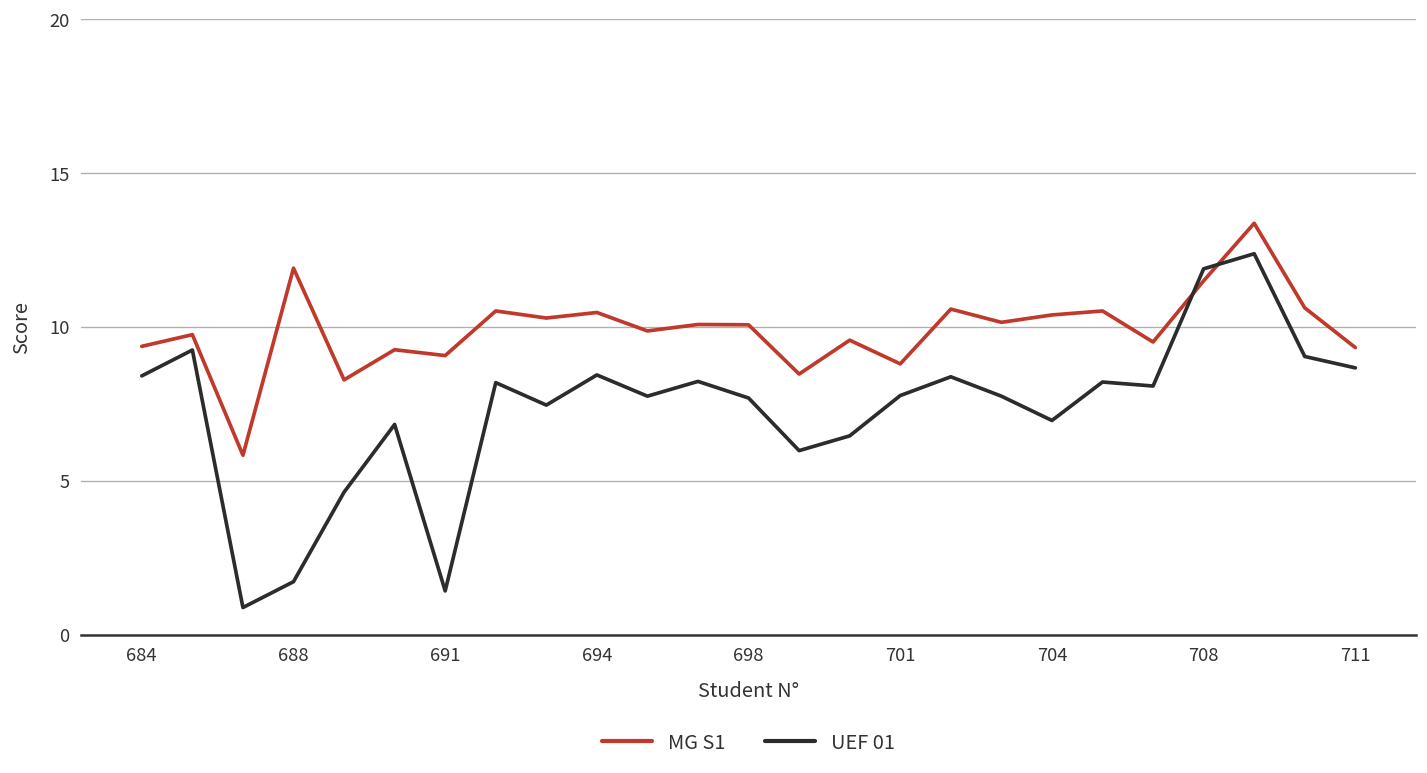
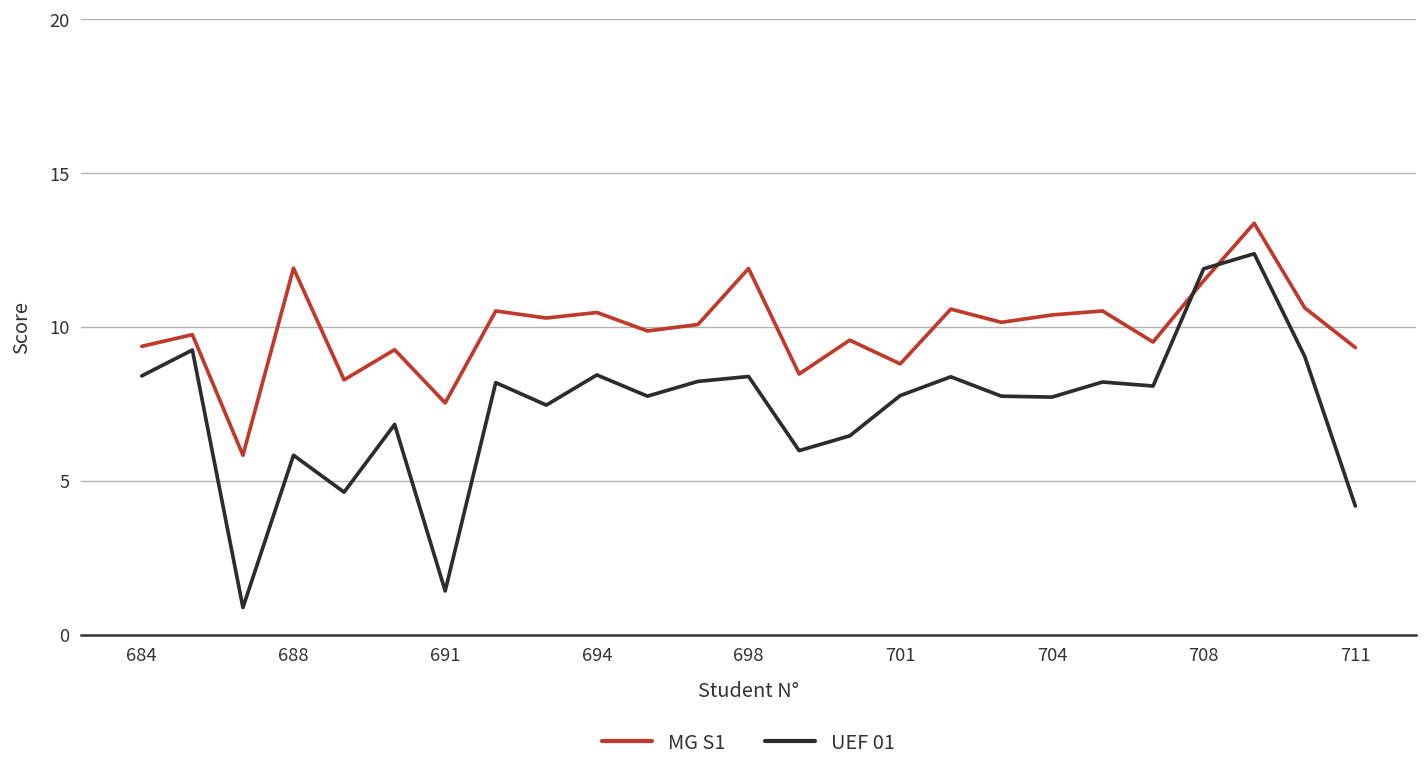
UEF 01, 688: 1.7 -> 5.8
MG S1, 691: 9.1 -> 7.5
MG S1, 698: 10.1 -> 11.9
UEF 01, 698: 7.7 -> 8.4
UEF 01, 704: 7.0 -> 7.7
UEF 01, 711: 8.7 -> 4.2
